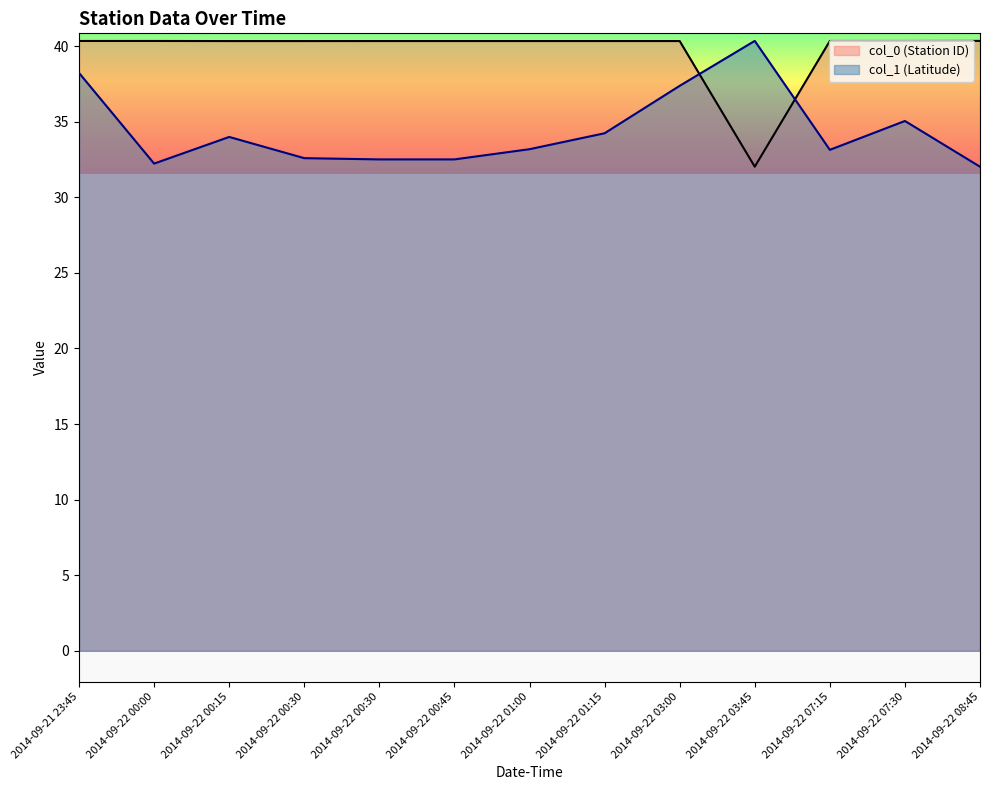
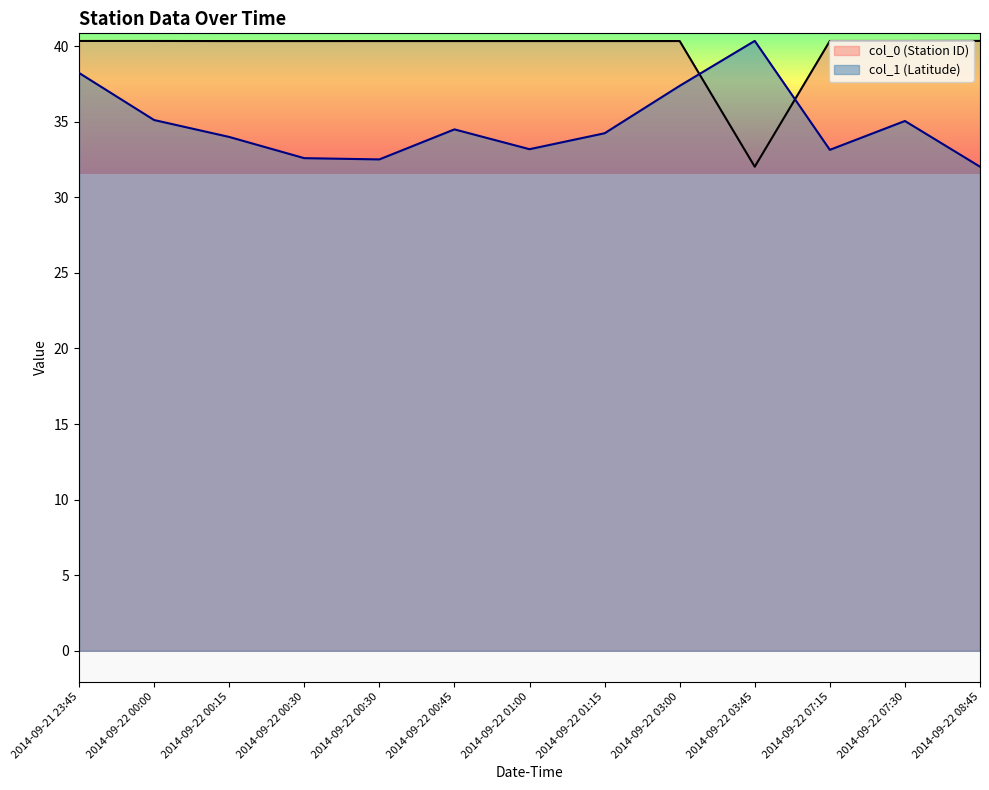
col_1 (Latitude), 2014-09-22 00:00: 32.2 -> 35.1
col_1 (Latitude), 2014-09-22 00:45: 32.5 -> 34.5
